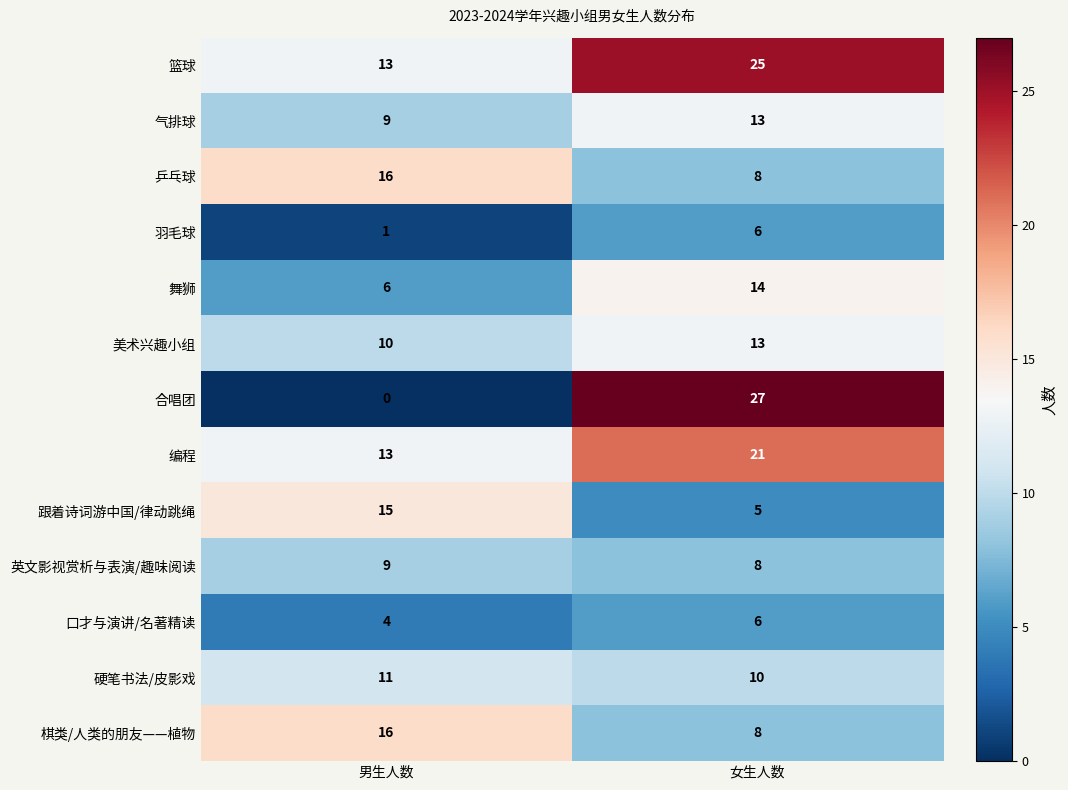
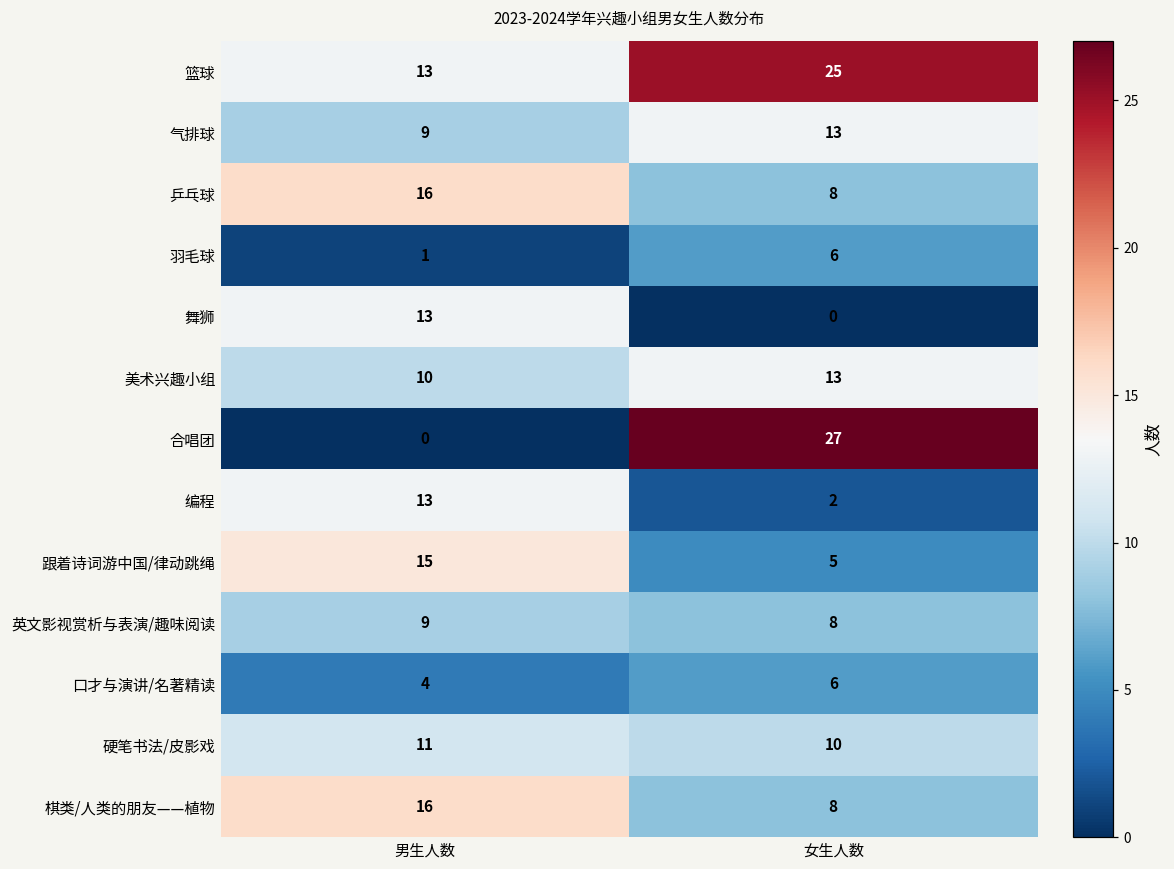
舞狮, 男生人数: 6 -> 13
舞狮, 女生人数: 14 -> 0
编程, 女生人数: 21 -> 2
